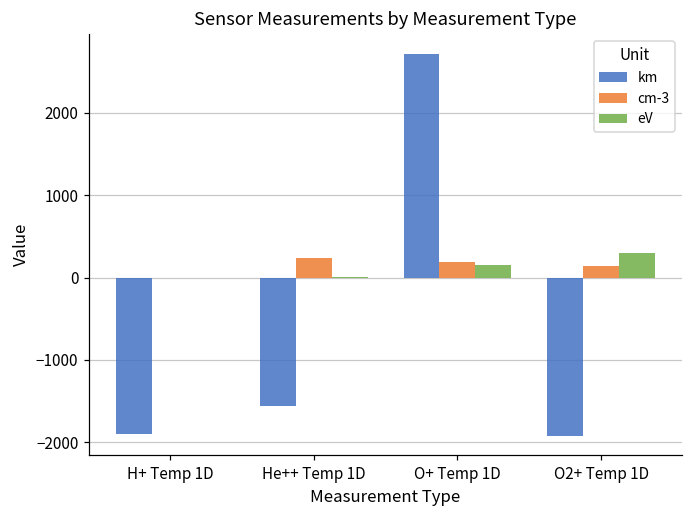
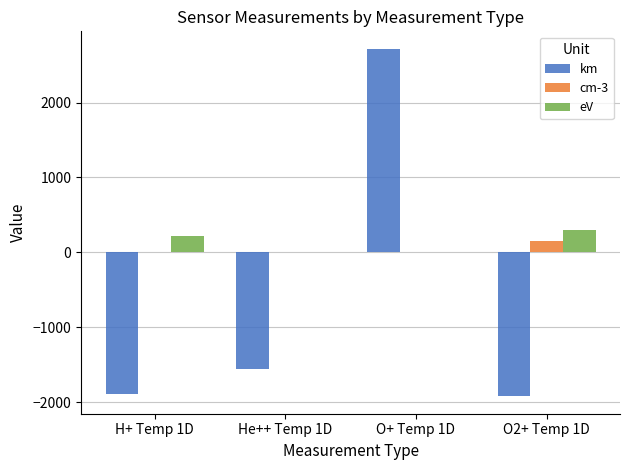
eV, H+ Temp 1D: 0 -> 200
cm-3, He++ Temp 1D: 200 -> 0
cm-3, O+ Temp 1D: 200 -> 0
eV, O+ Temp 1D: 200 -> 0
